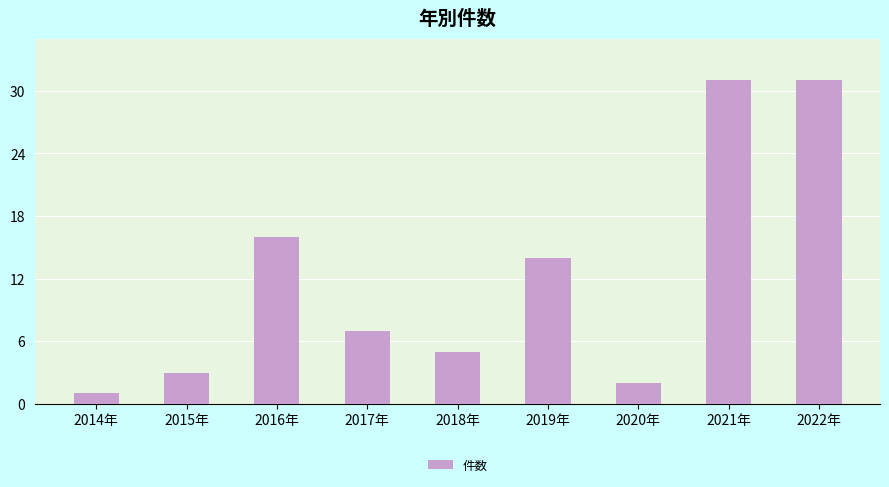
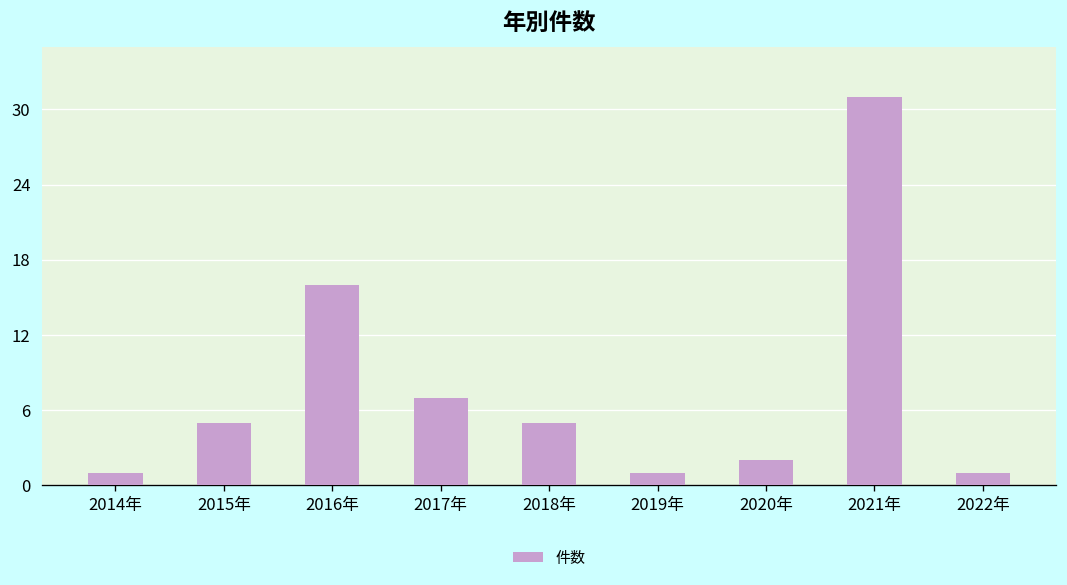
2015年: 3 -> 5
2019年: 14 -> 1
2022年: 31 -> 1
